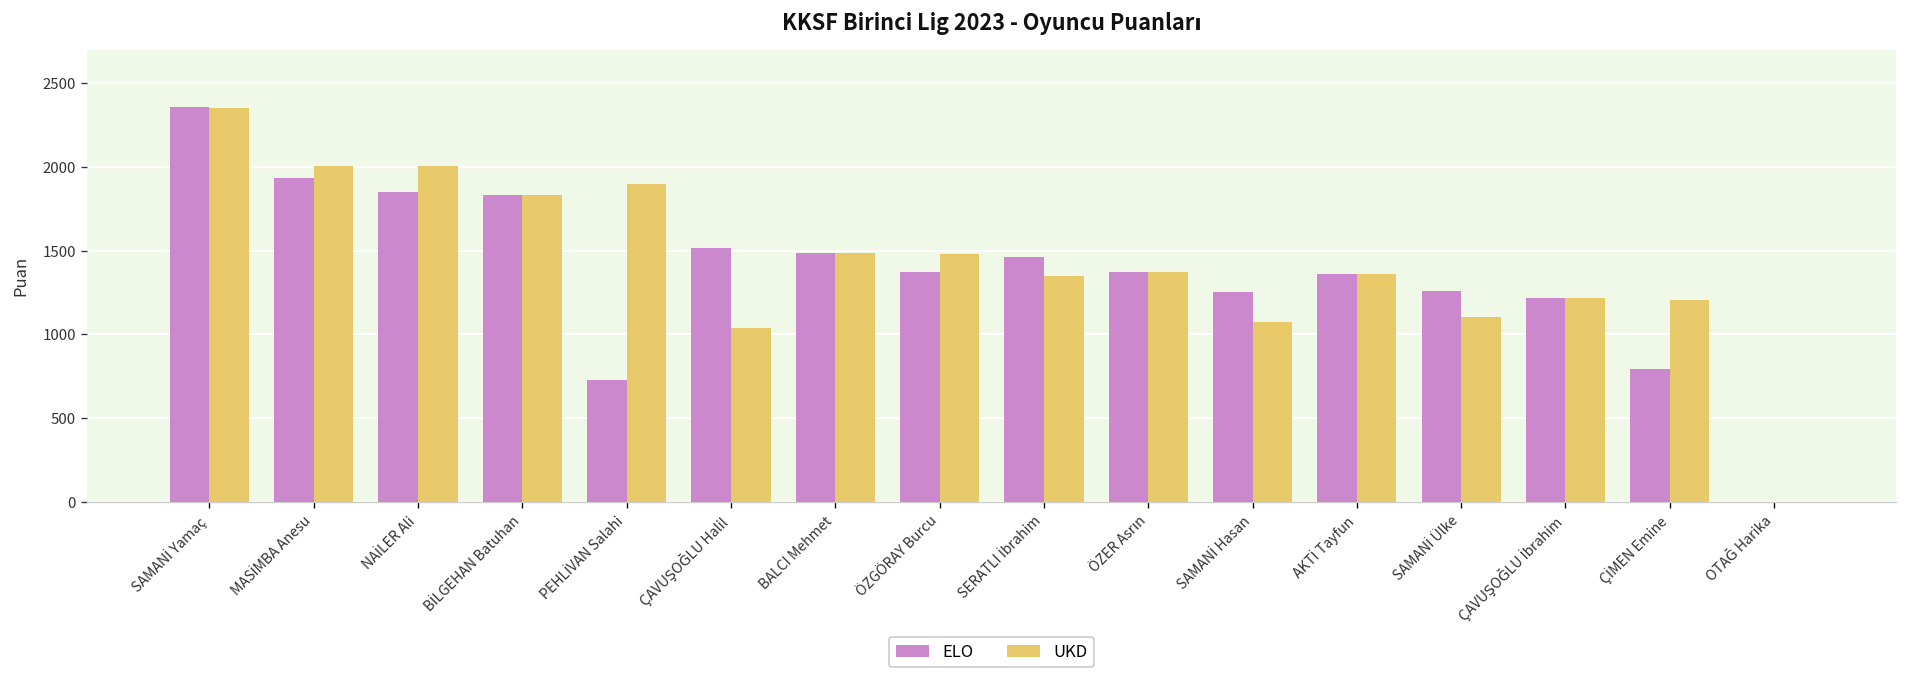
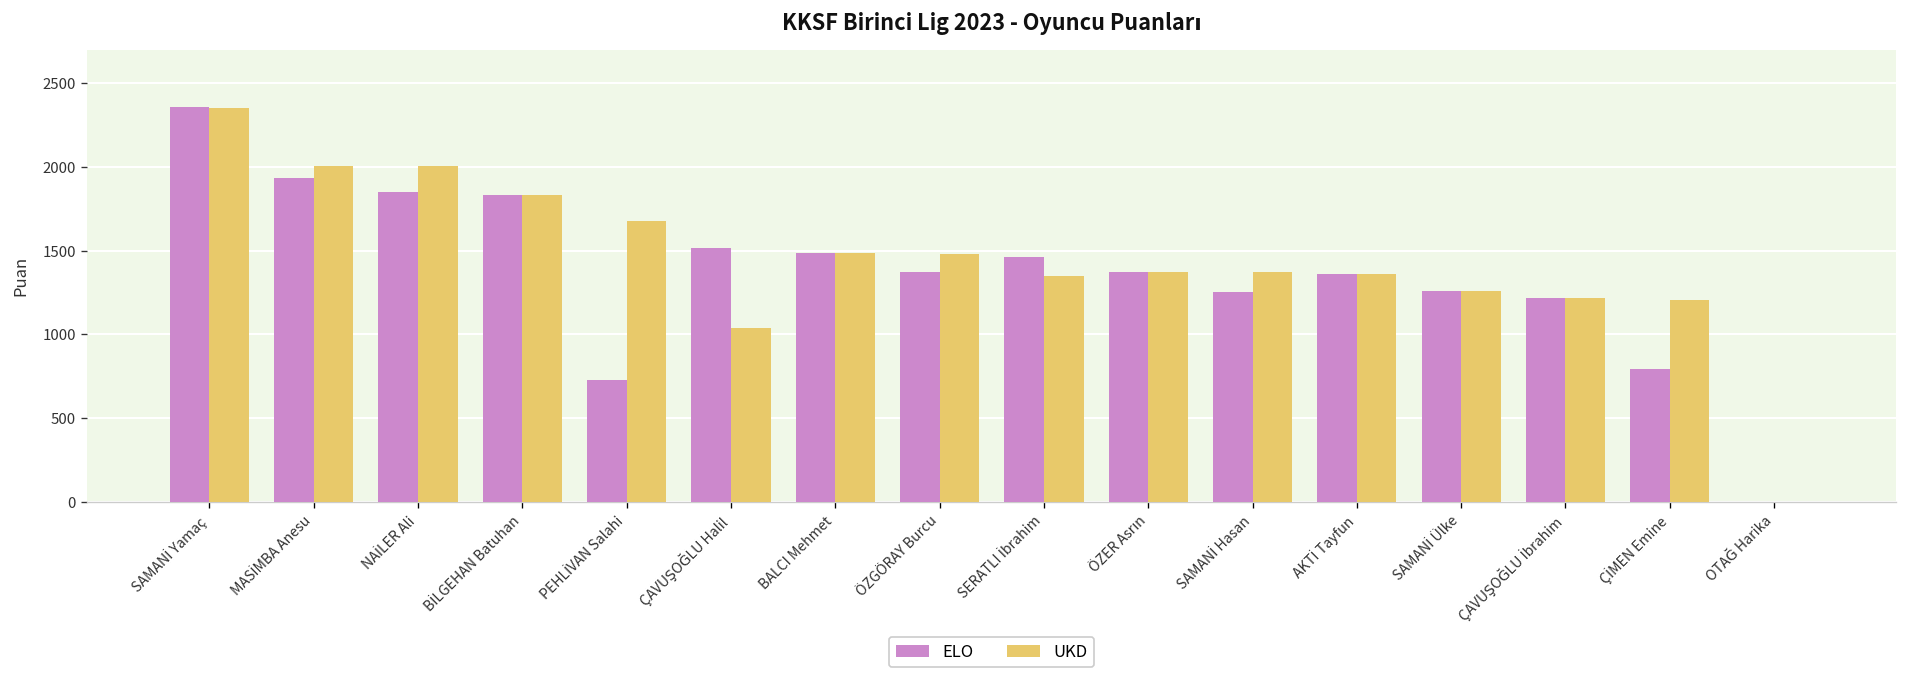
UKD, PEHLİVAN Salahi: 1900 -> 1680
UKD, SAMANİ Hasan: 1070 -> 1370
UKD, SAMANİ Ülke: 1100 -> 1260
